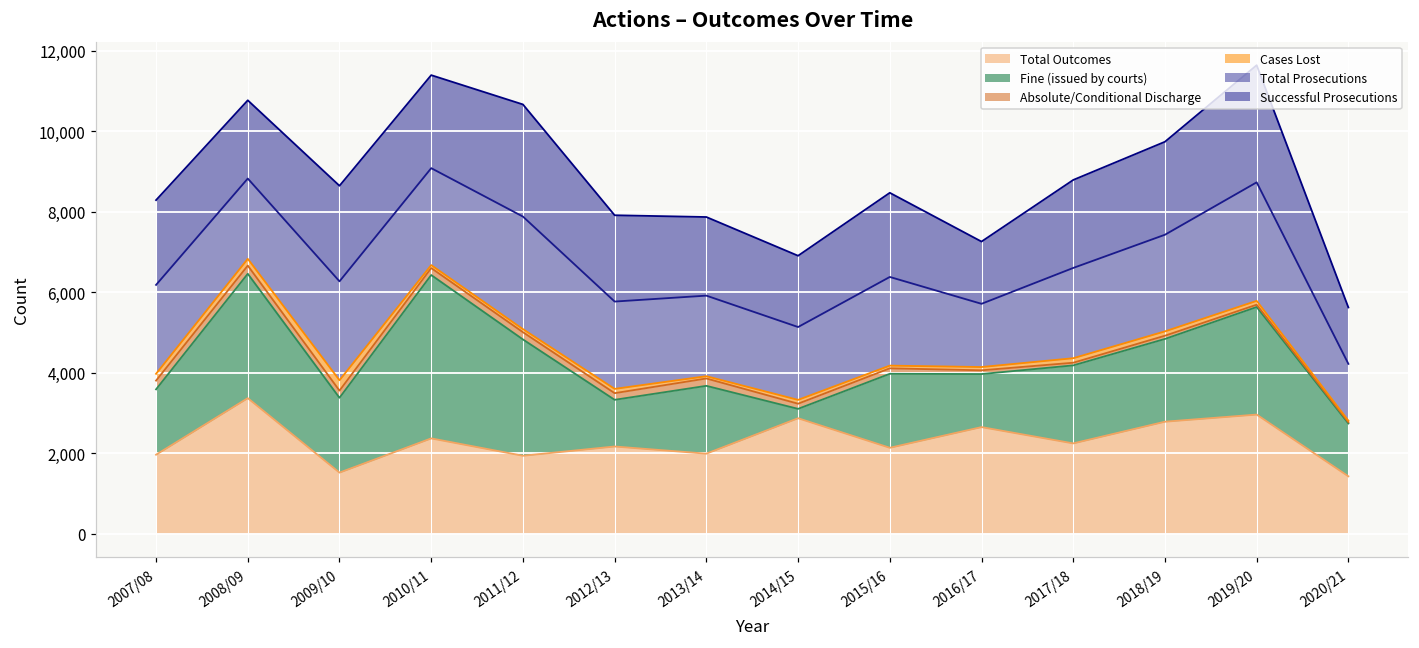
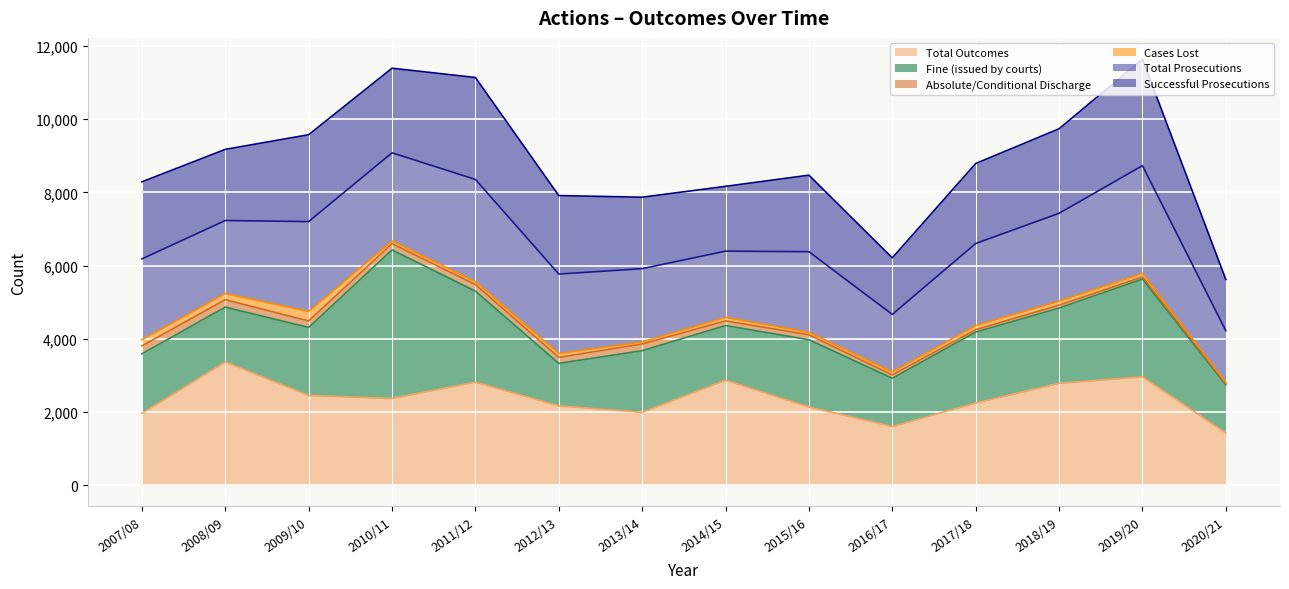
Fine (issued by courts), 2008/09: 3,100 -> 1,500
Total Outcomes, 2009/10: 1,500 -> 2,500
Total Outcomes, 2011/12: 1,900 -> 2,800
Fine (issued by courts), 2011/12: 2,900 -> 2,500
Fine (issued by courts), 2014/15: 200 -> 1,500
Total Outcomes, 2016/17: 2,600 -> 1,600
